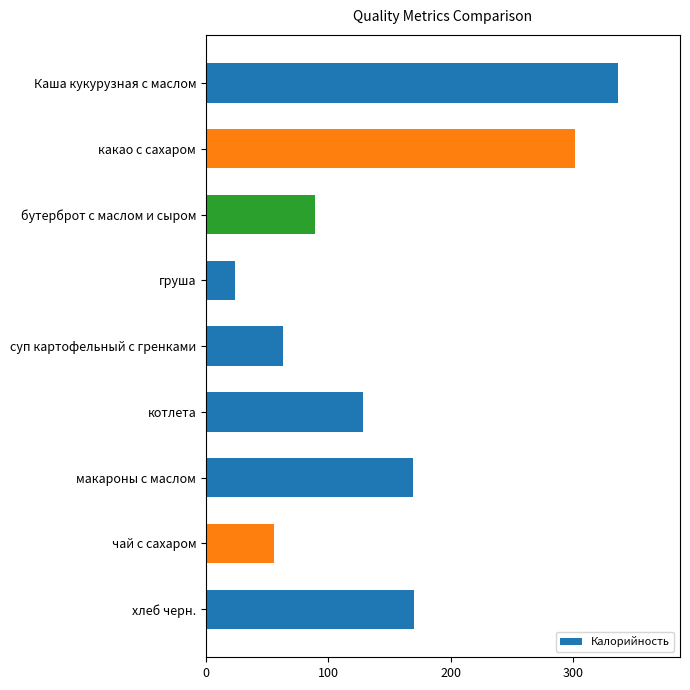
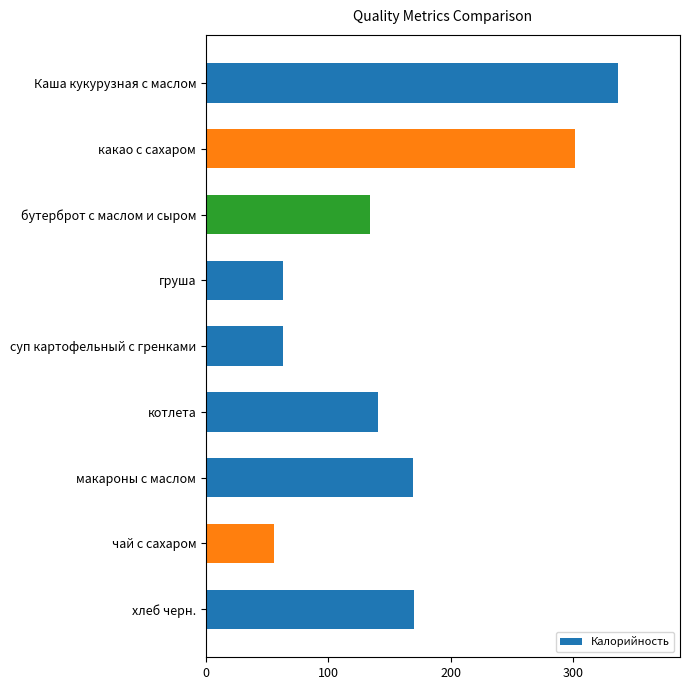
бутерброт с маслом и сыром: 89 -> 134
груша: 24 -> 63
котлета: 128 -> 141
